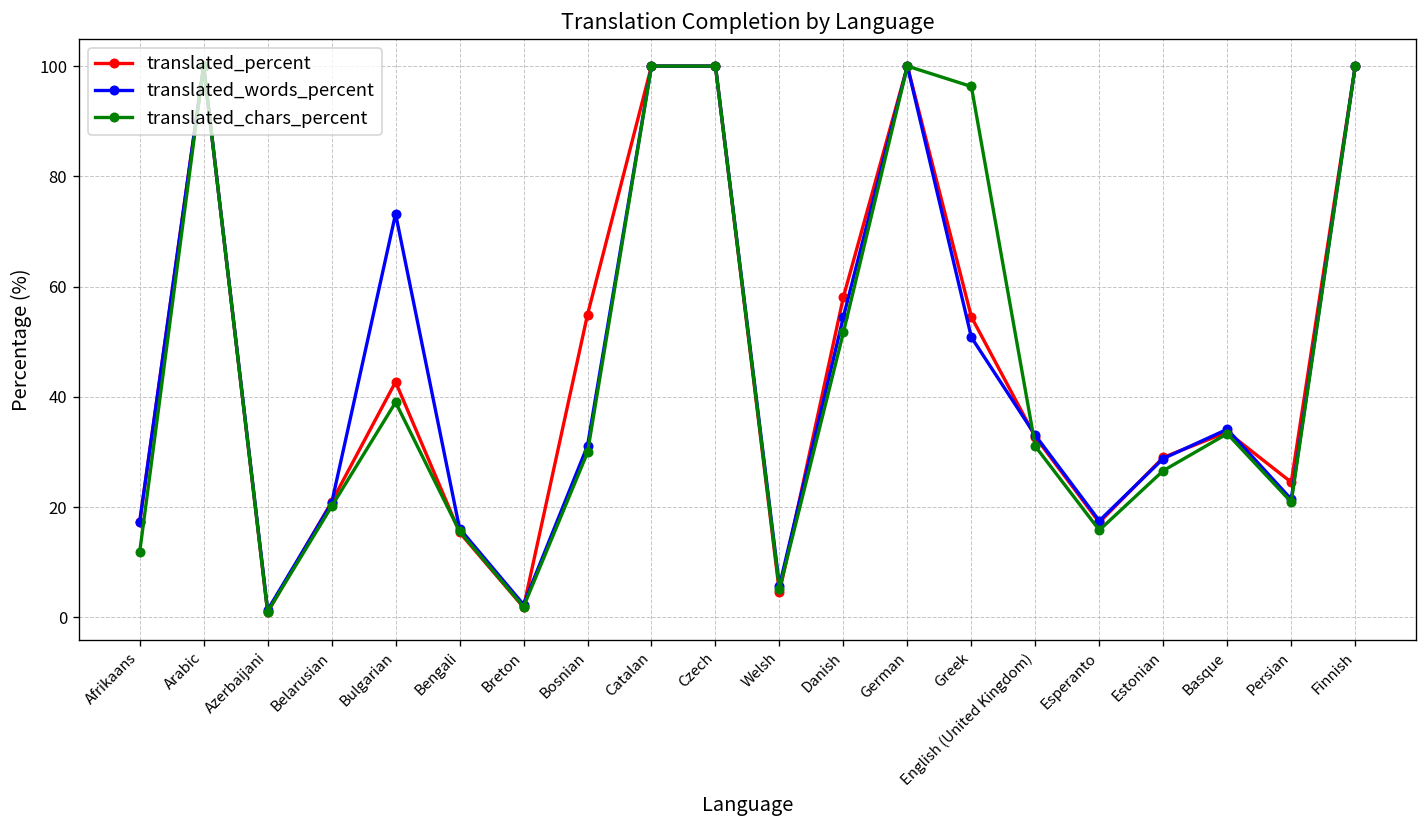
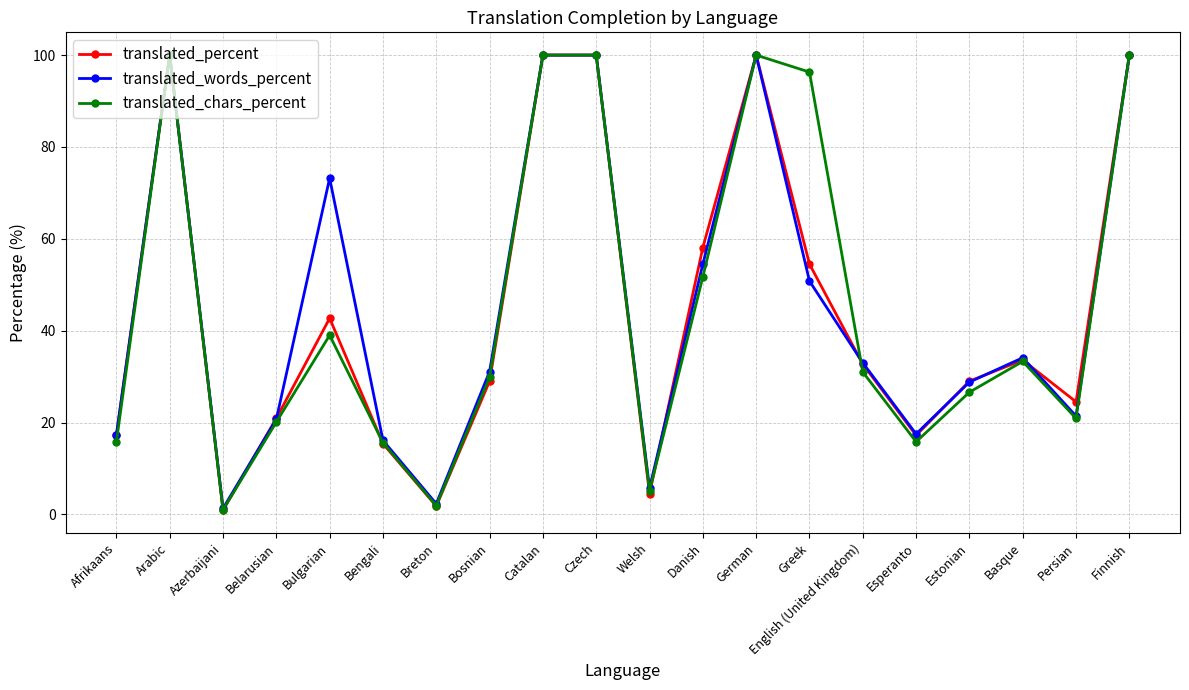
translated_chars_percent, Afrikaans: 12 -> 16
translated_percent, Bosnian: 55 -> 29
